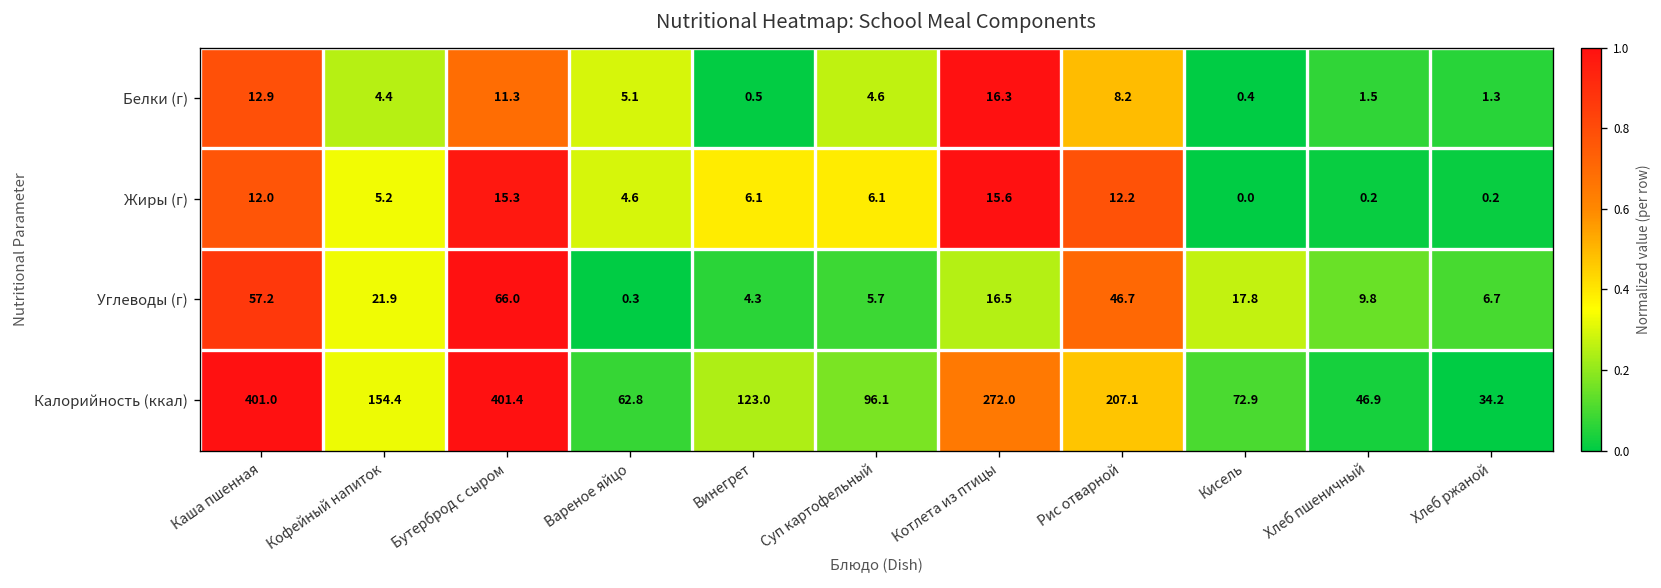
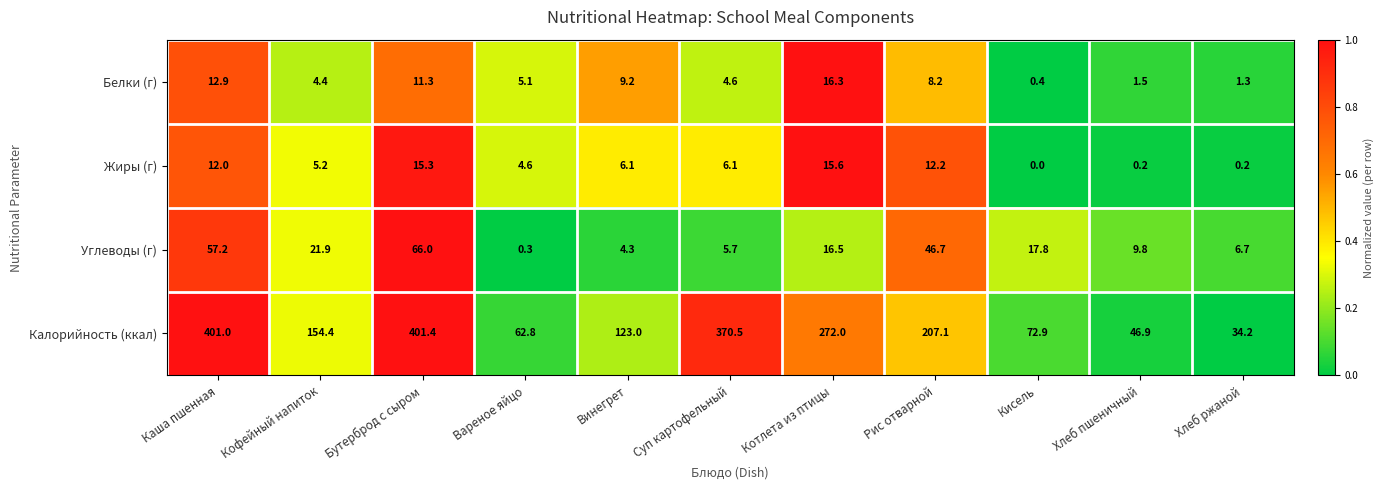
Белки (г), Винегрет: 0.5 -> 9.2
Калорийность (ккал), Суп картофельный: 96.1 -> 370.5
